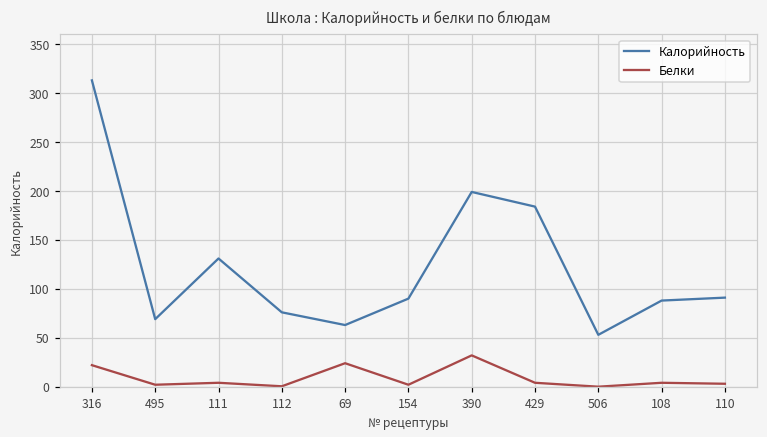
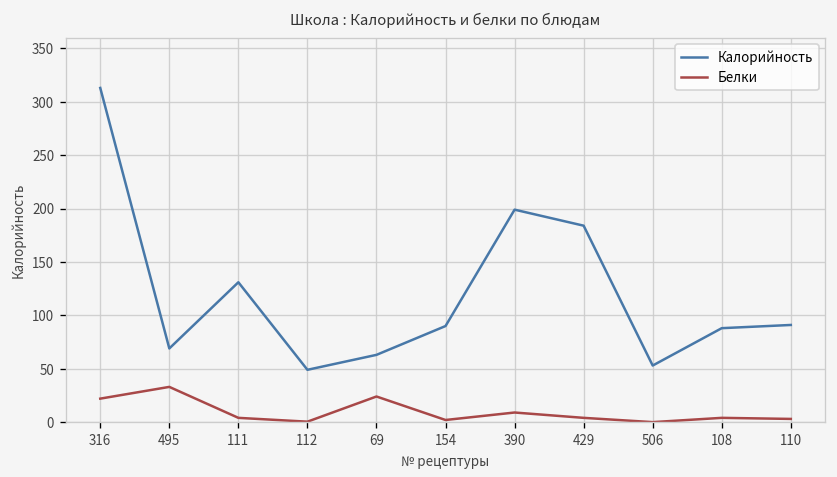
Белки, 495: 0 -> 30
Калорийность, 112: 80 -> 50
Белки, 390: 30 -> 10
